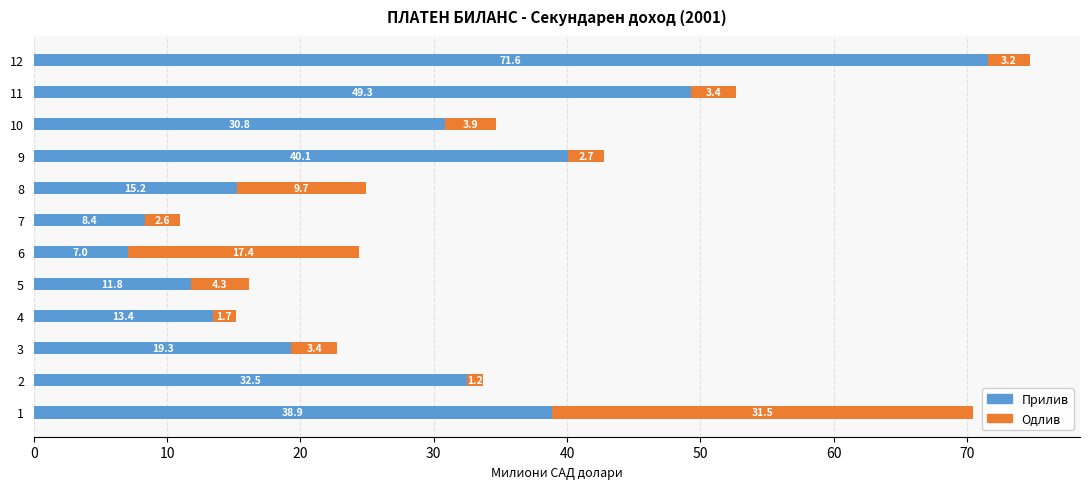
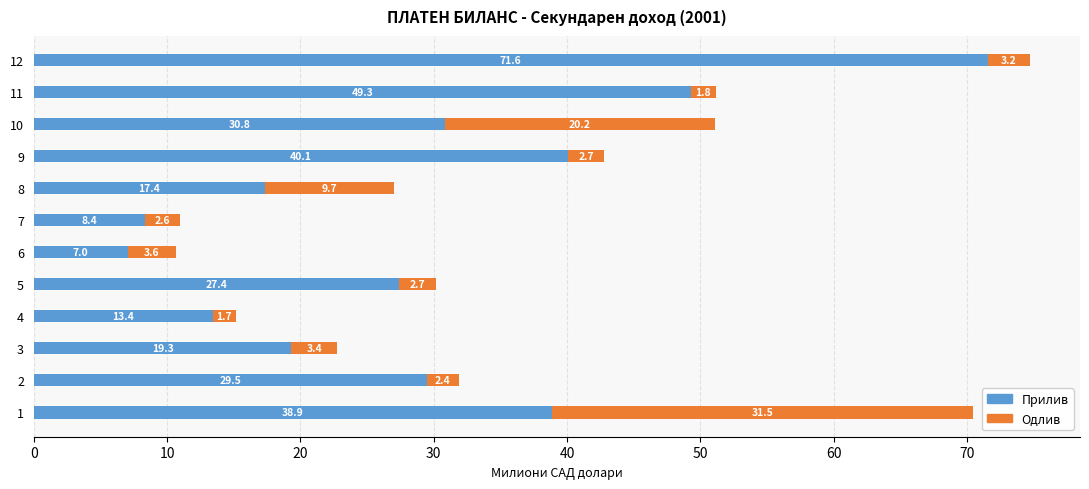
Одлив, 11: 3.4 -> 1.8
Одлив, 10: 3.9 -> 20.2
Прилив, 8: 15.2 -> 17.4
Одлив, 6: 17.4 -> 3.6
Прилив, 5: 11.8 -> 27.4
Одлив, 5: 4.3 -> 2.7
Прилив, 2: 32.5 -> 29.5
Одлив, 2: 1.2 -> 2.4
